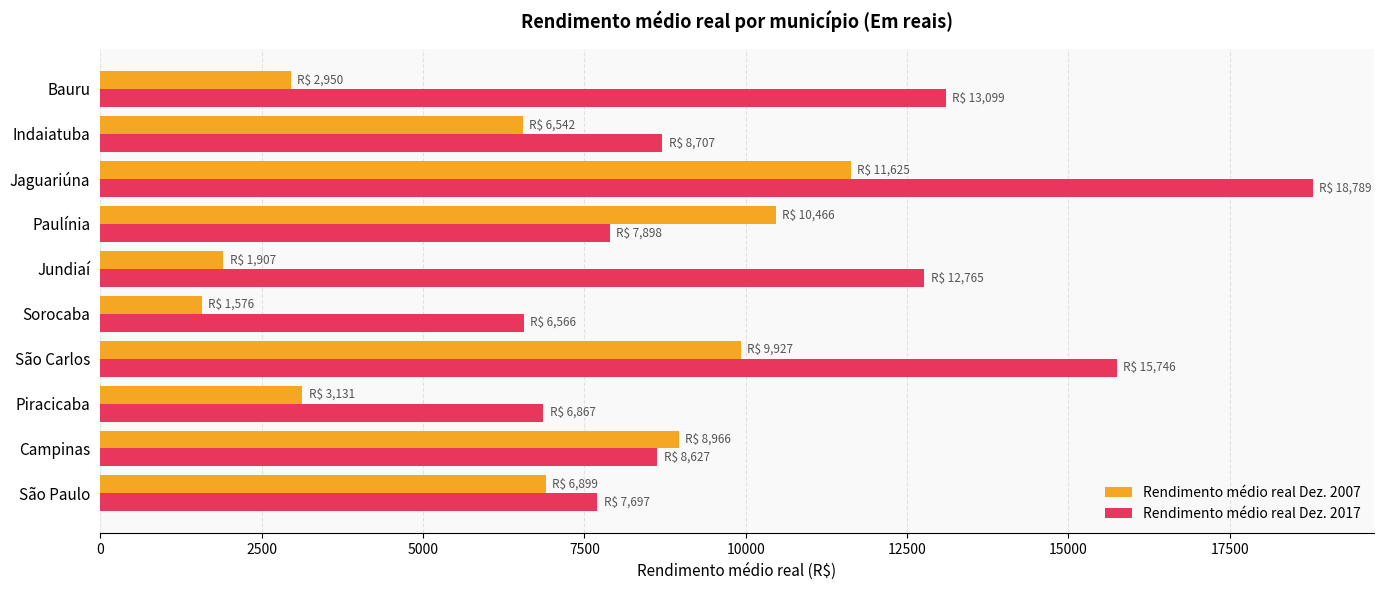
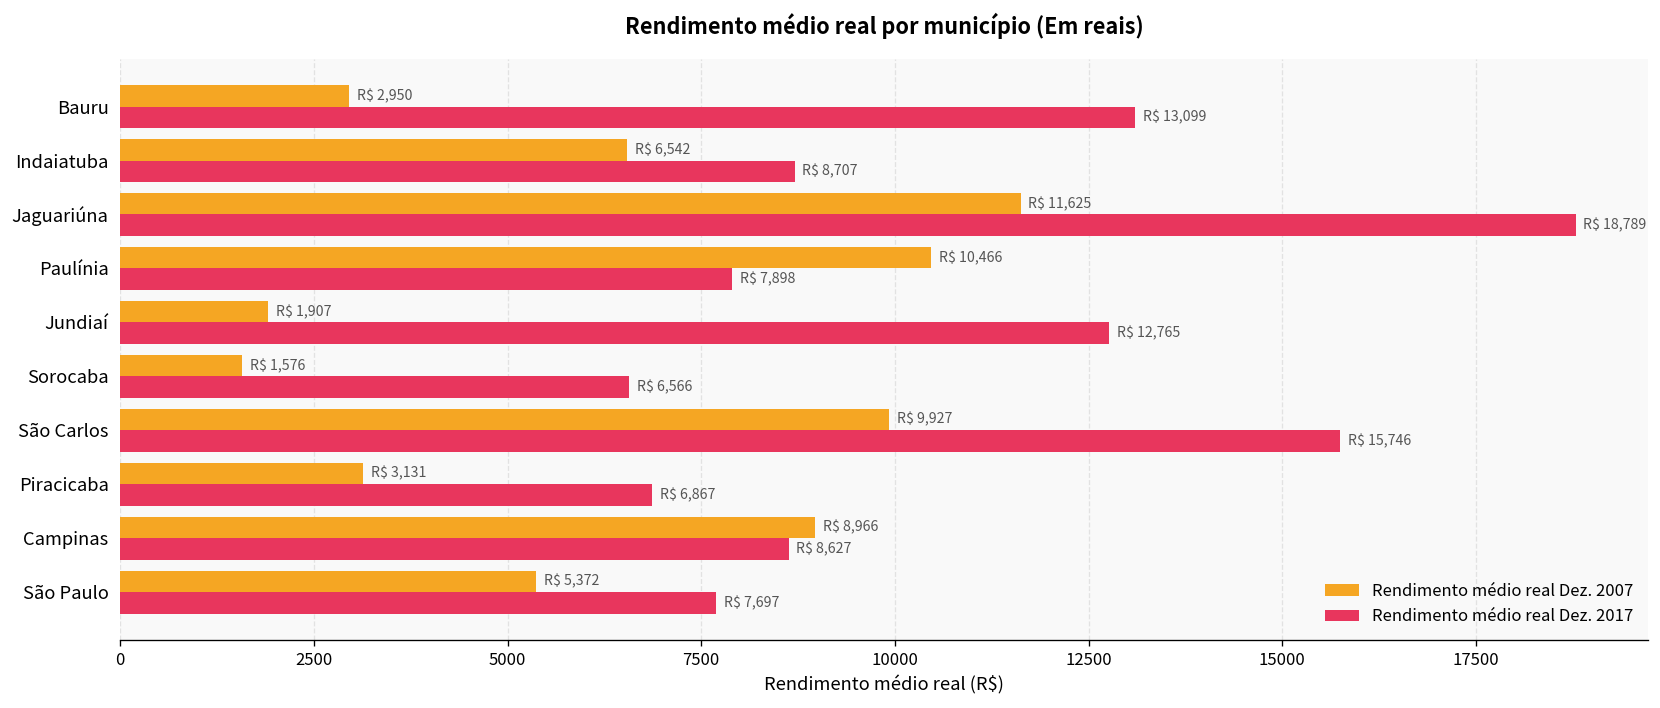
Rendimento médio real Dez. 2007, São Paulo: 6,899 -> 5,372
